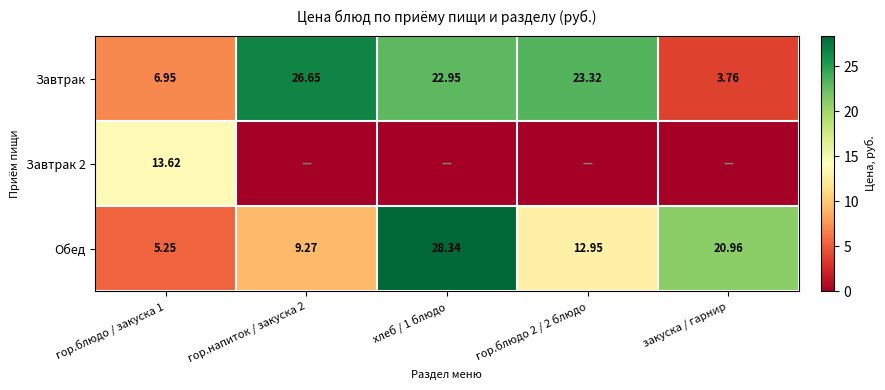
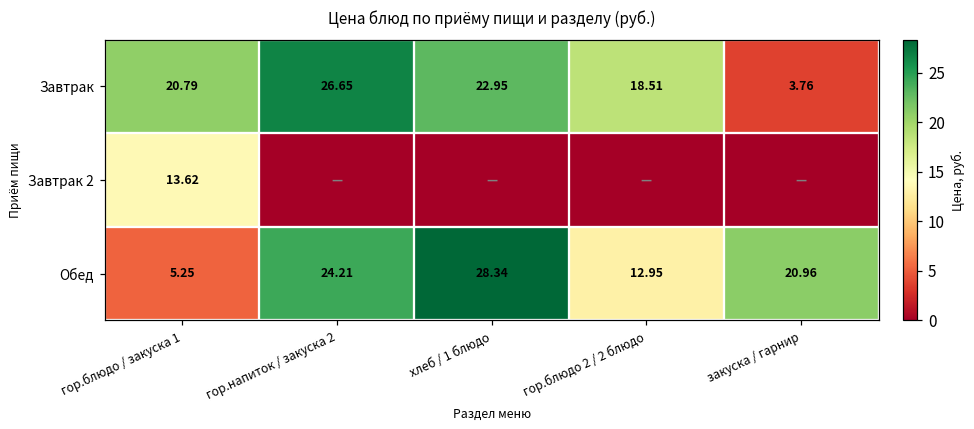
Завтрак, гор.блюдо / закуска 1: 6.95 -> 20.79
Завтрак, гор.блюдо 2 / 2 блюдо: 23.32 -> 18.51
Обед, гор.напиток / закуска 2: 9.27 -> 24.21
